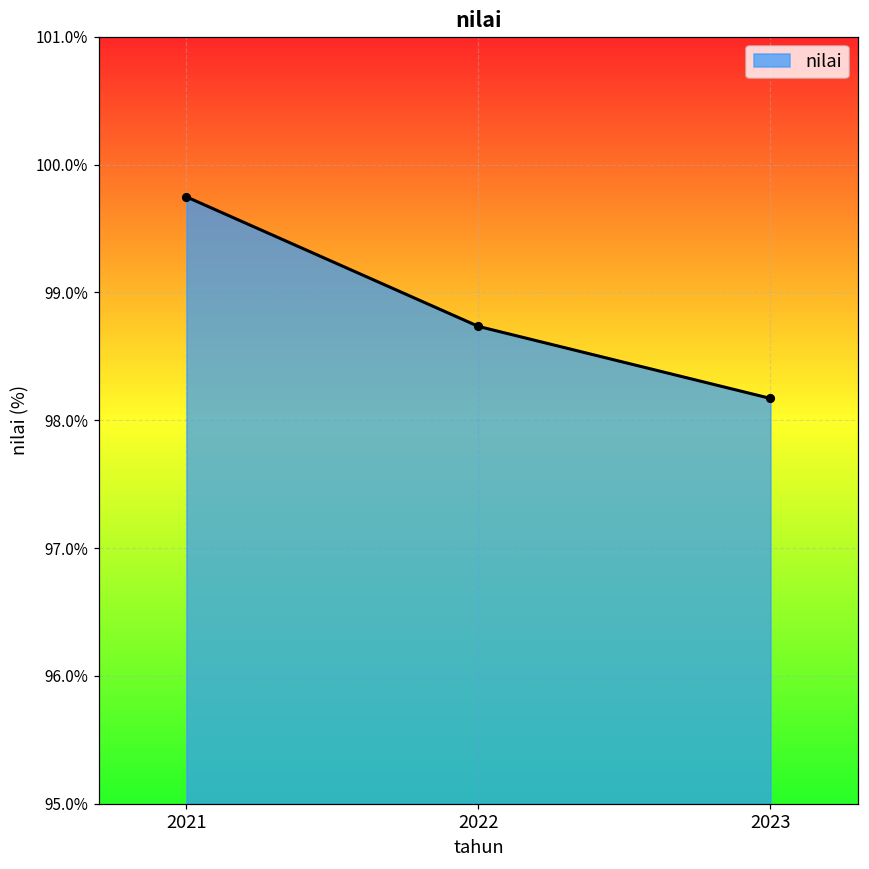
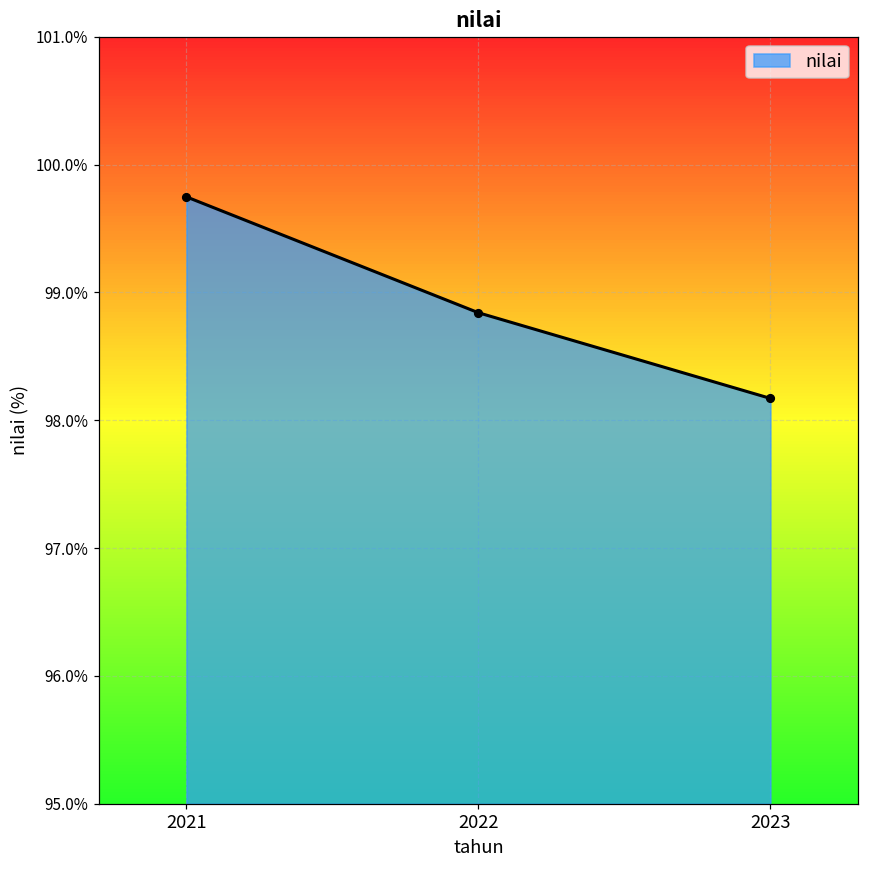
2022: 98.73% -> 98.84%
